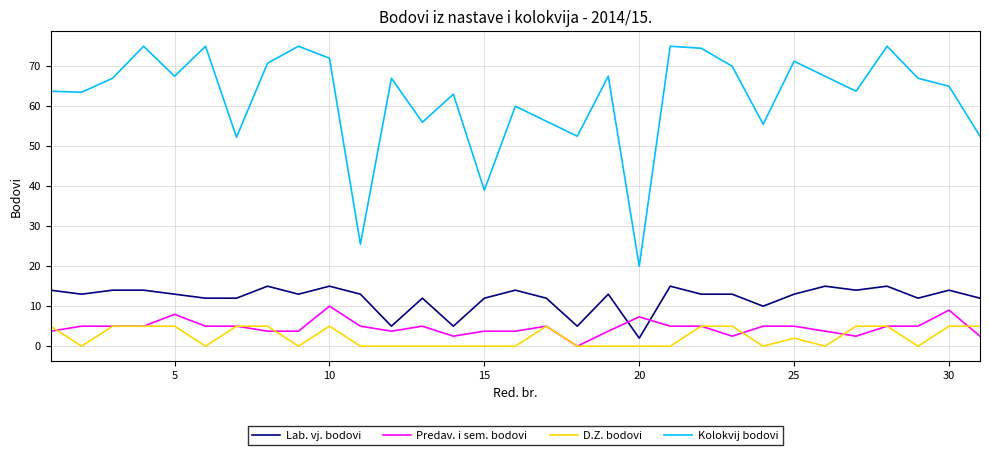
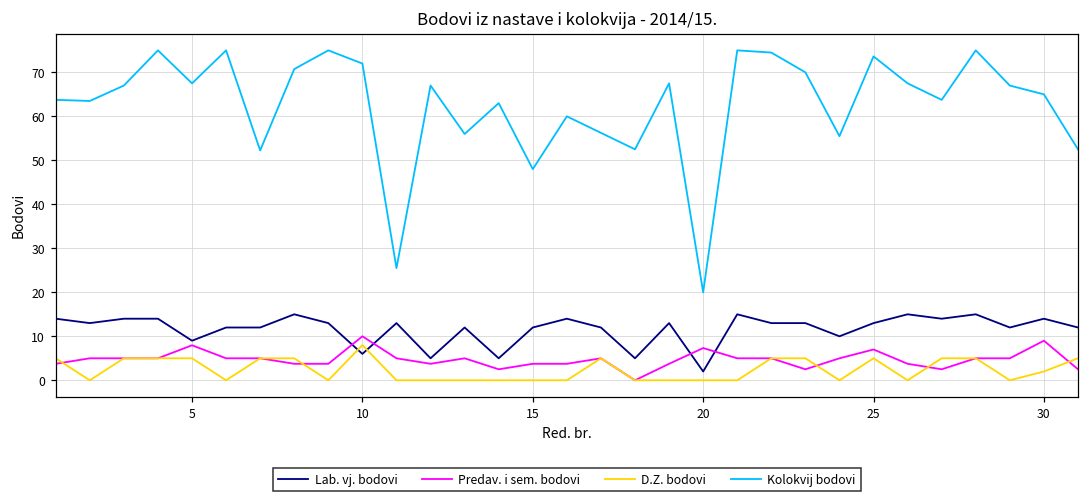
Lab. vj. bodovi, 5: 13 -> 9
Lab. vj. bodovi, 10: 15 -> 6
D.Z. bodovi, 10: 5 -> 8
Kolokvij bodovi, 15: 39 -> 48
Predav. i sem. bodovi, 25: 5 -> 7
D.Z. bodovi, 25: 2 -> 5
Kolokvij bodovi, 25: 71 -> 74
D.Z. bodovi, 30: 5 -> 2
